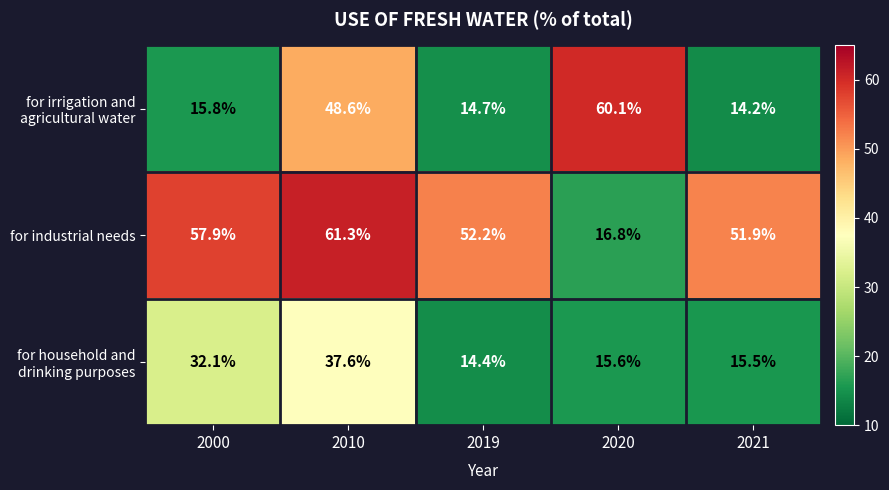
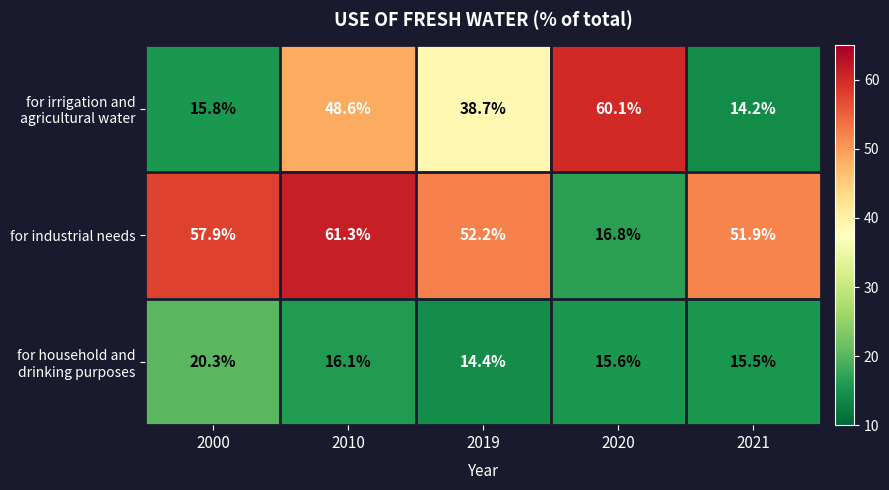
for irrigation and agricultural water, 2019: 14.7% -> 38.7%
for household and drinking purposes, 2000: 32.1% -> 20.3%
for household and drinking purposes, 2010: 37.6% -> 16.1%
